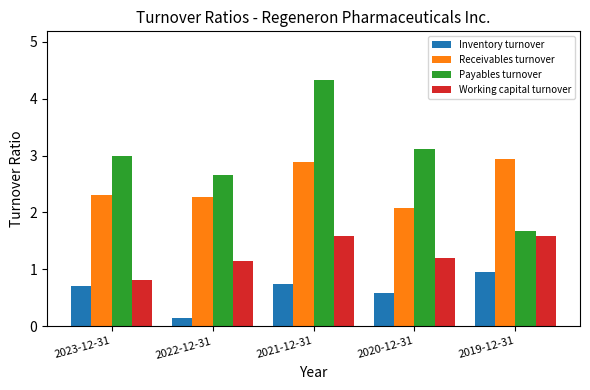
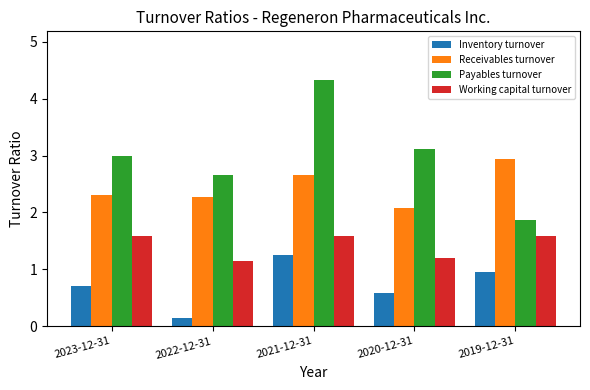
Working capital turnover, 2023-12-31: 0.8 -> 1.6
Inventory turnover, 2021-12-31: 0.7 -> 1.3
Receivables turnover, 2021-12-31: 2.9 -> 2.7
Payables turnover, 2019-12-31: 1.7 -> 1.9
